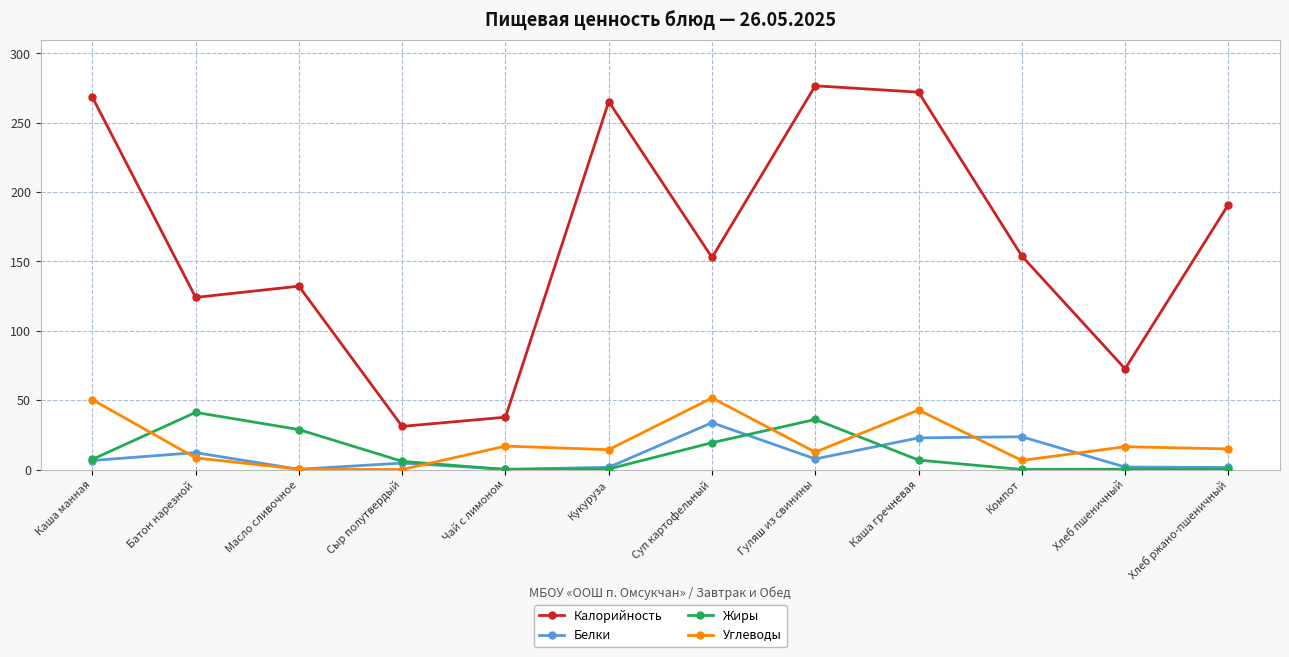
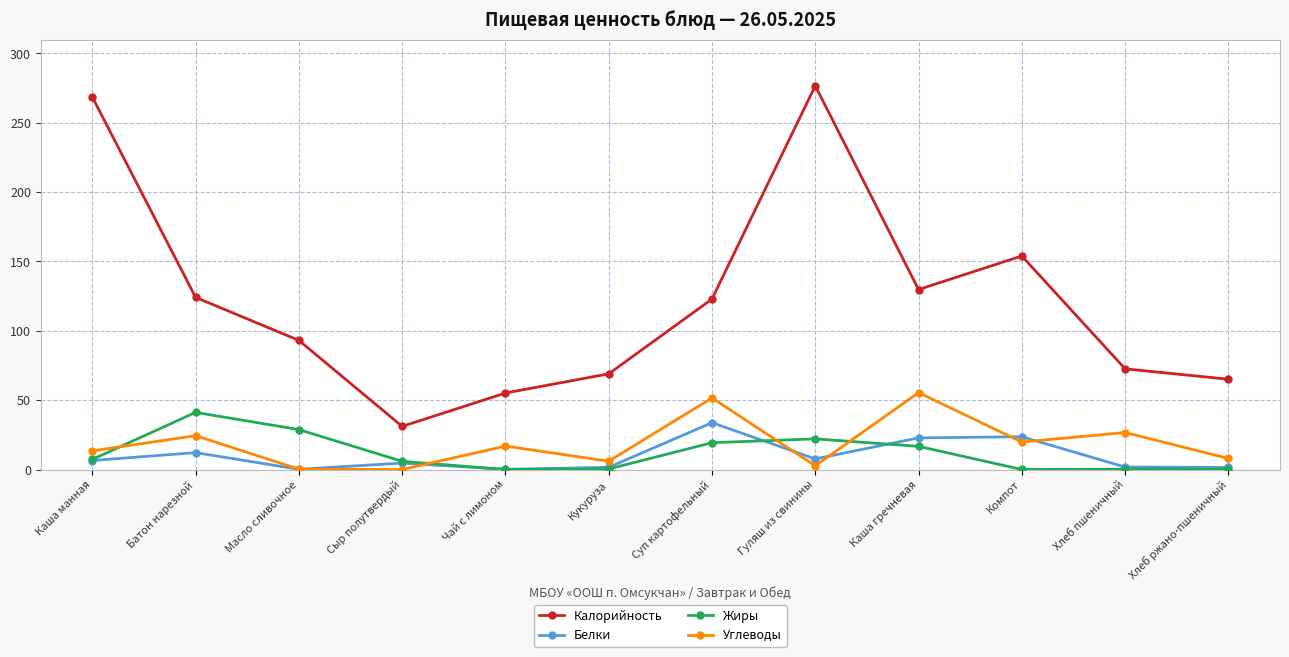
Углеводы, Каша манная: 50 -> 13
Углеводы, Батон нарезной: 8 -> 24
Калорийность, Масло сливочное: 132 -> 93
Калорийность, Чай с лимоном: 38 -> 55
Калорийность, Кукуруза: 265 -> 69
Углеводы, Кукуруза: 14 -> 6
Калорийность, Суп картофельный: 153 -> 123
Жиры, Гуляш из свинины: 36 -> 22
Углеводы, Гуляш из свинины: 13 -> 3
Калорийность, Каша гречневая: 272 -> 130
Жиры, Каша гречневая: 7 -> 17
Углеводы, Каша гречневая: 43 -> 55
Углеводы, Компот: 7 -> 20
Углеводы, Хлеб пшеничный: 16 -> 27
Калорийность, Хлеб ржано-пшеничный: 191 -> 65
Углеводы, Хлеб ржано-пшеничный: 15 -> 8
